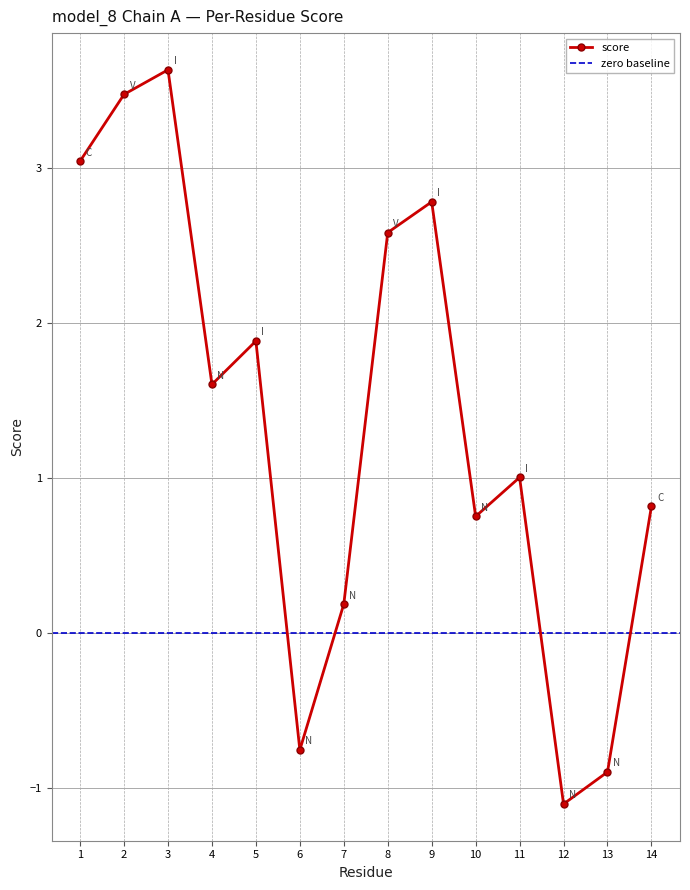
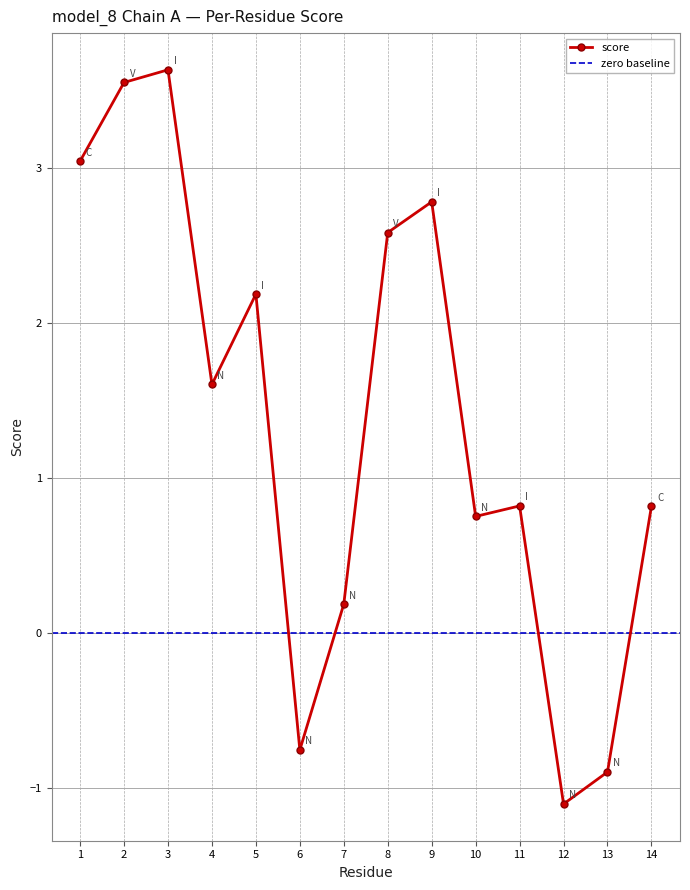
2: 3.47 -> 3.55
5: 1.88 -> 2.18
11: 1.00 -> 0.82
